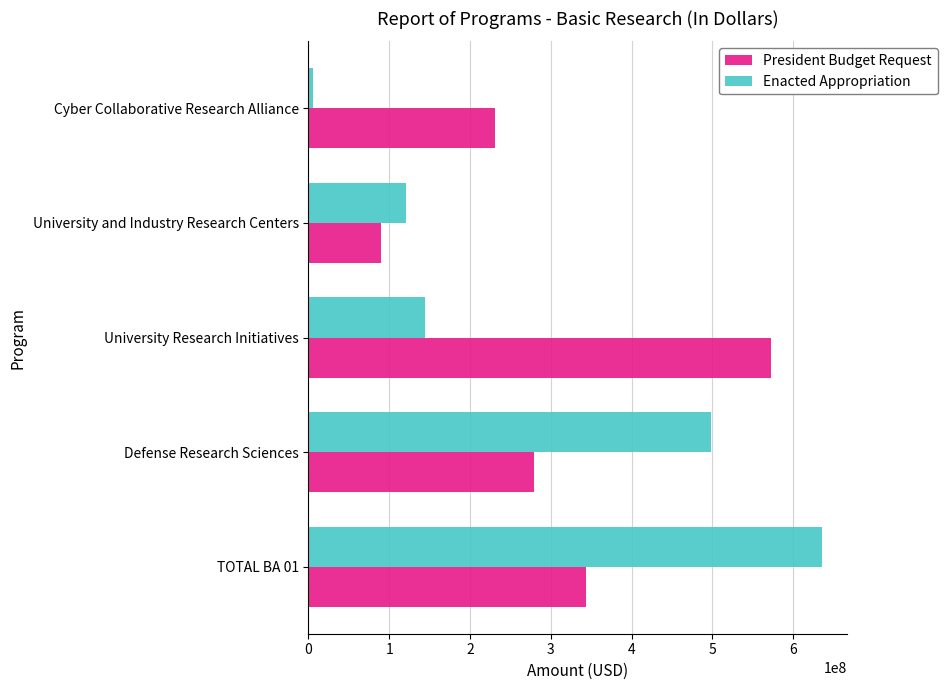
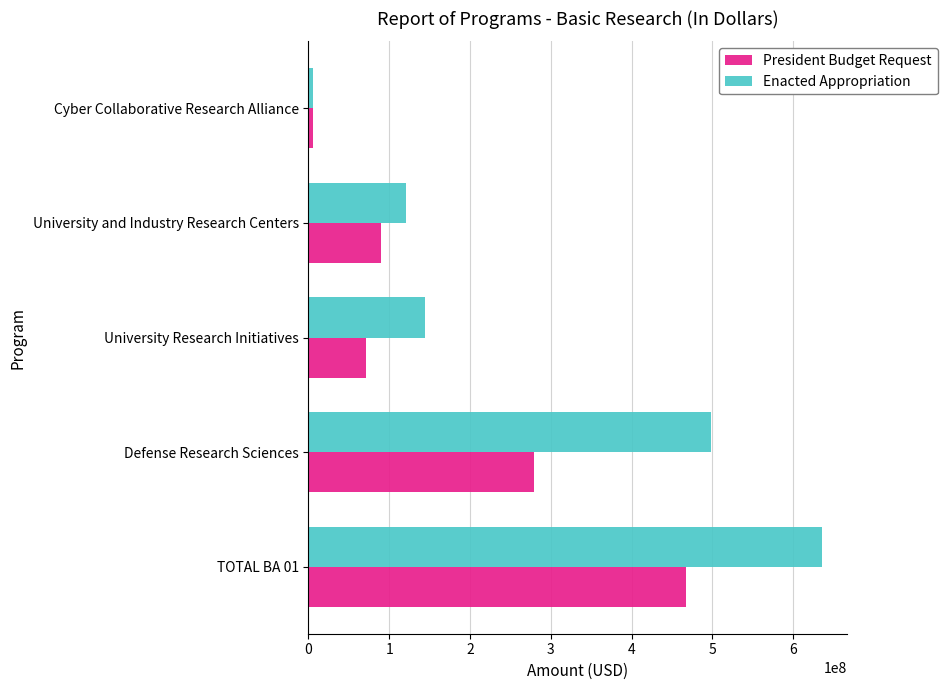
President Budget Request, Cyber Collaborative Research Alliance: 230000000 -> 10000000
President Budget Request, University Research Initiatives: 570000000 -> 70000000
President Budget Request, TOTAL BA 01: 340000000 -> 470000000
